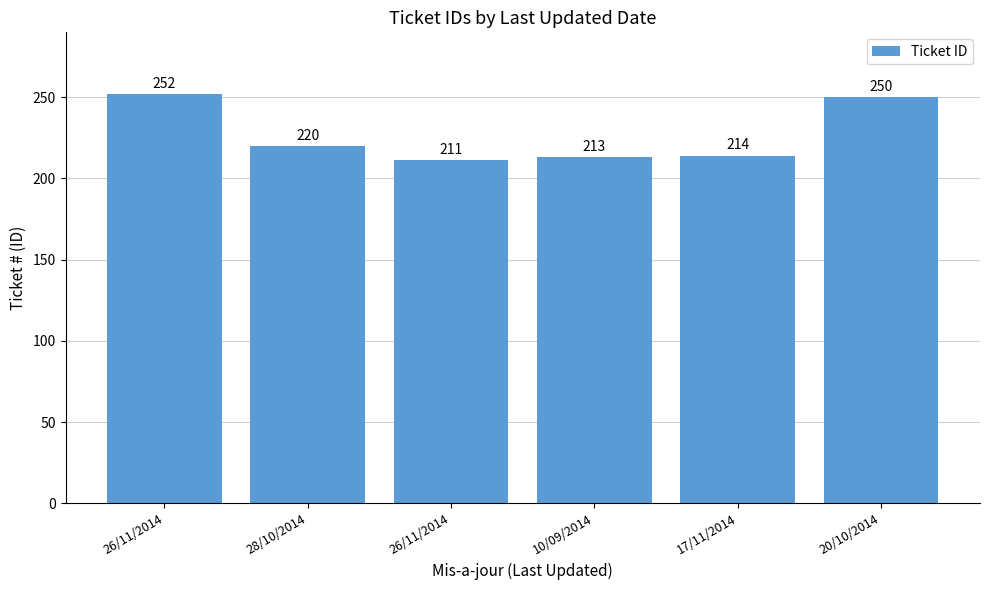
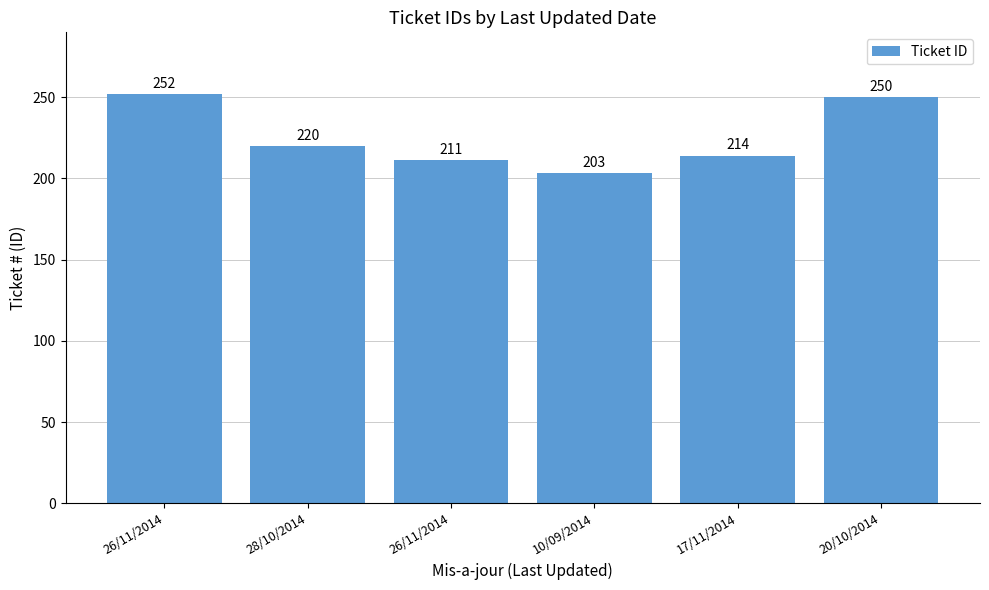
10/09/2014: 213 -> 203
